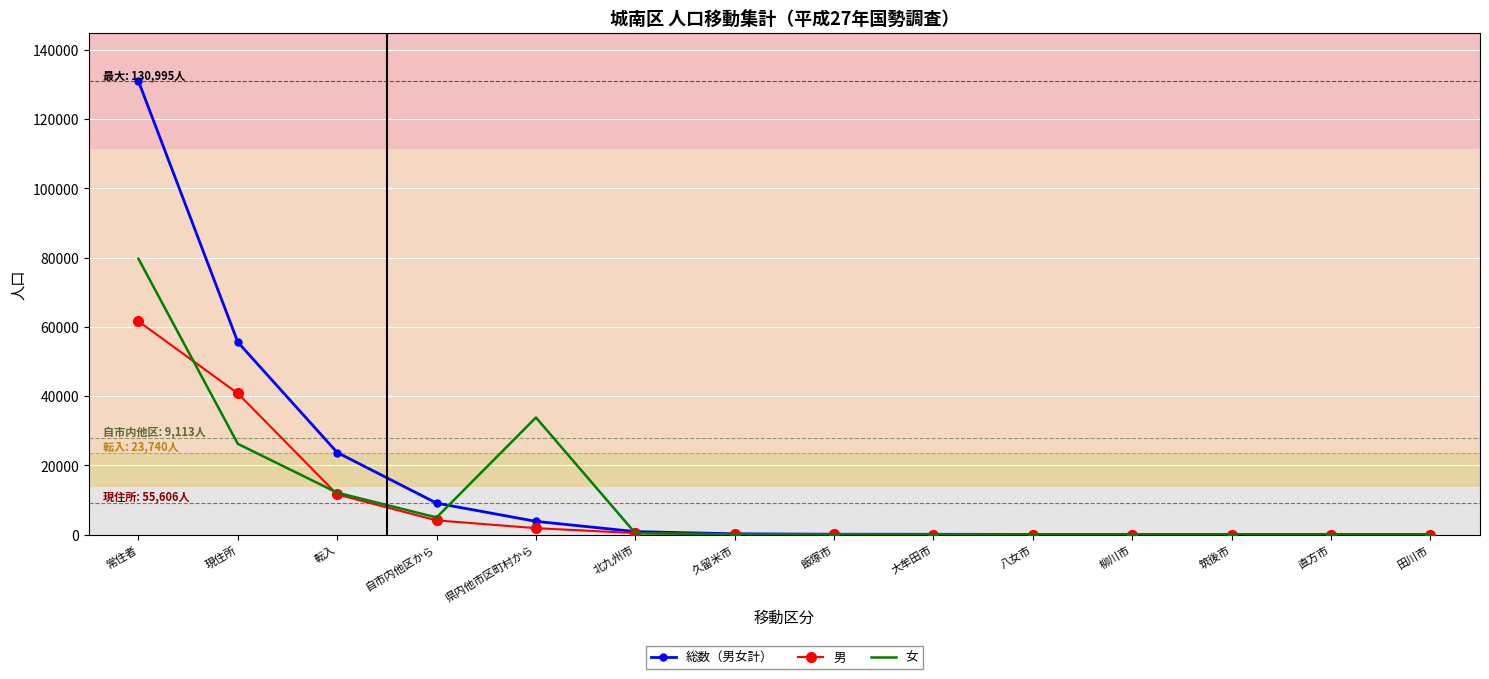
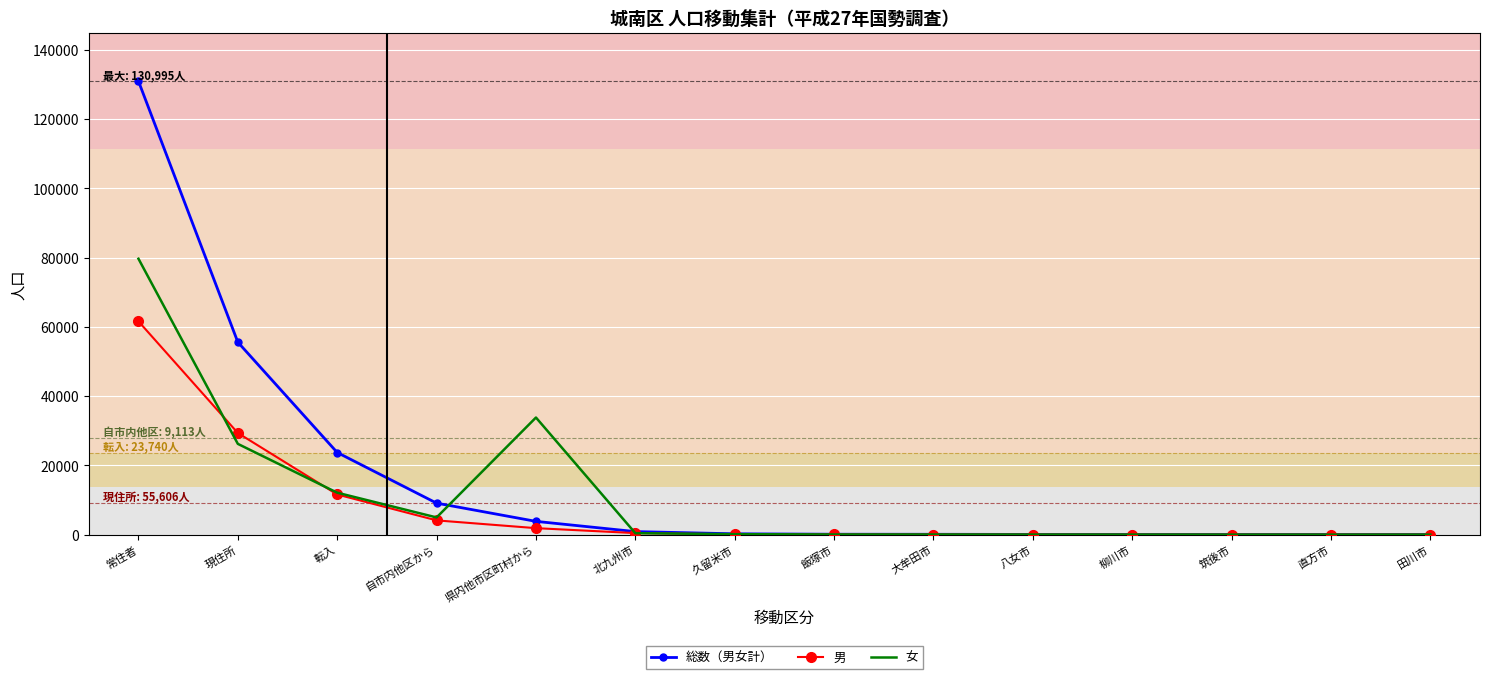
男, 現住所: 41000 -> 29000
